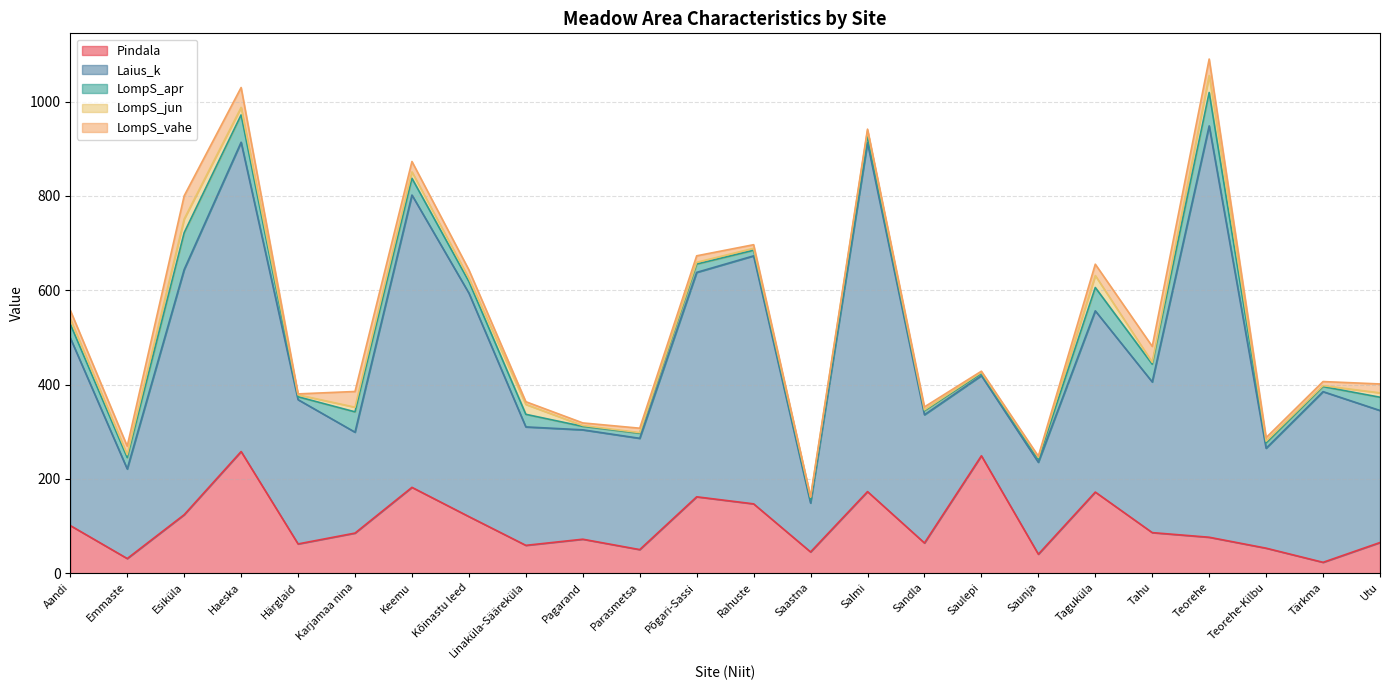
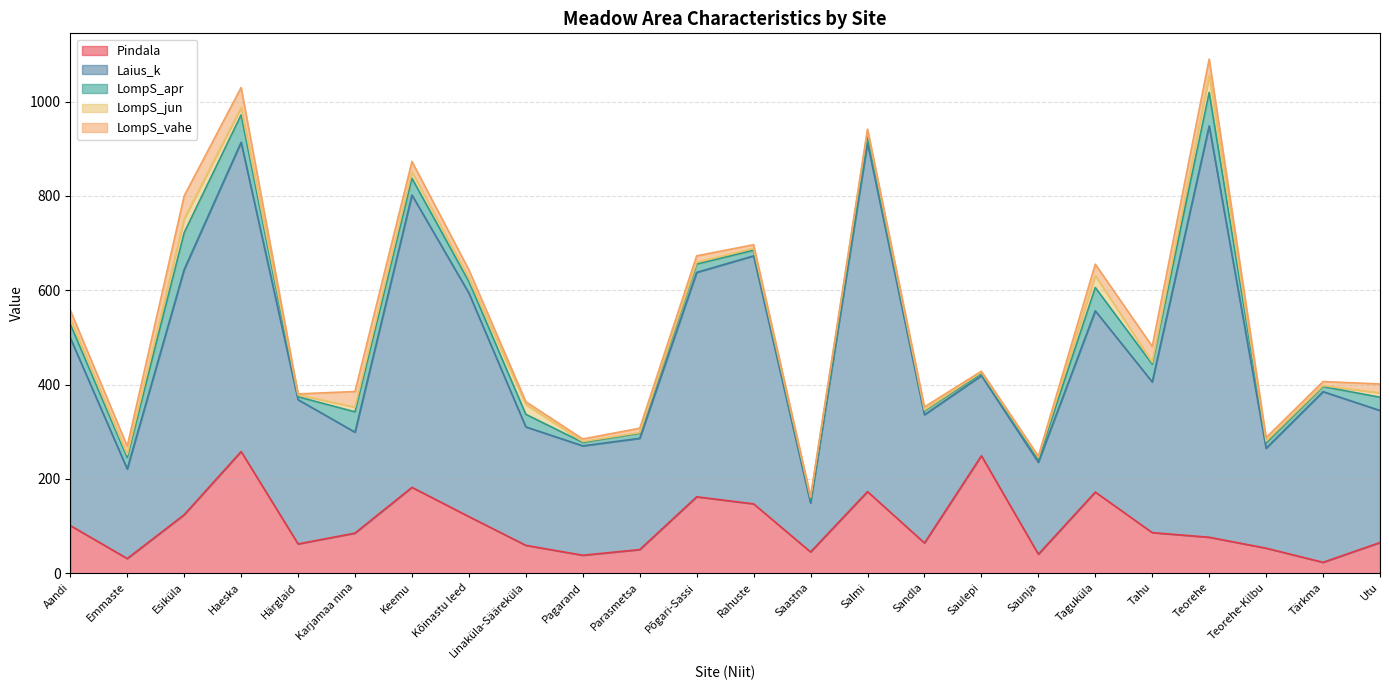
Pindala, Pagarand: 70 -> 40
